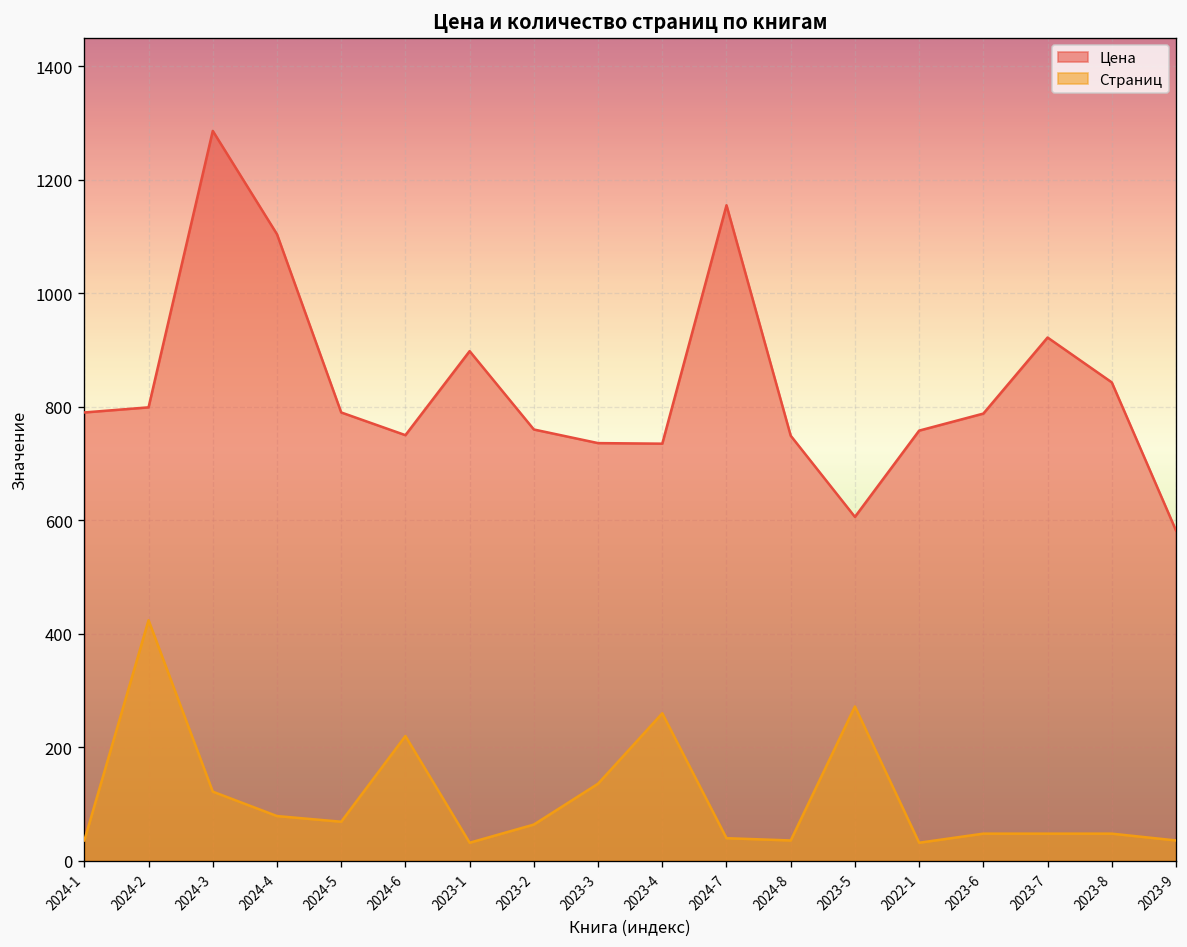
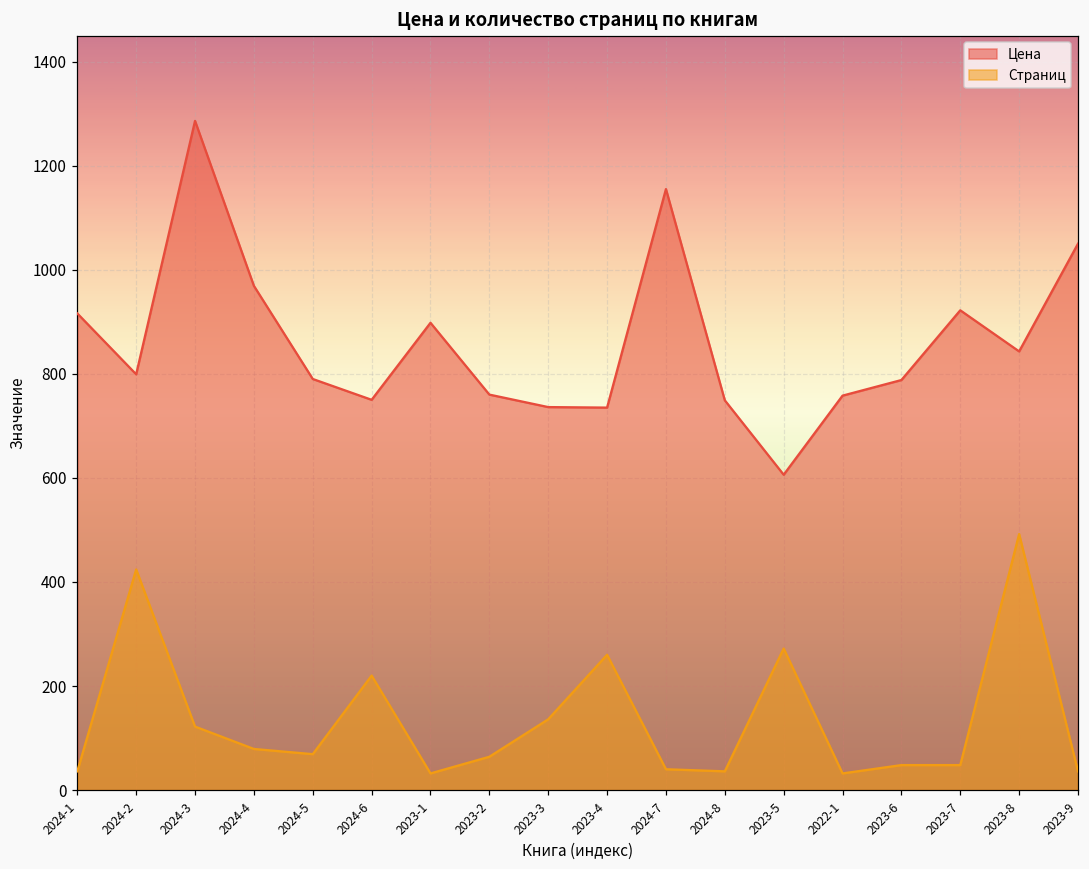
Цена, 2024-1: 790 -> 920
Цена, 2024-4: 1100 -> 970
Страниц, 2023-8: 50 -> 490
Цена, 2023-9: 580 -> 1050
